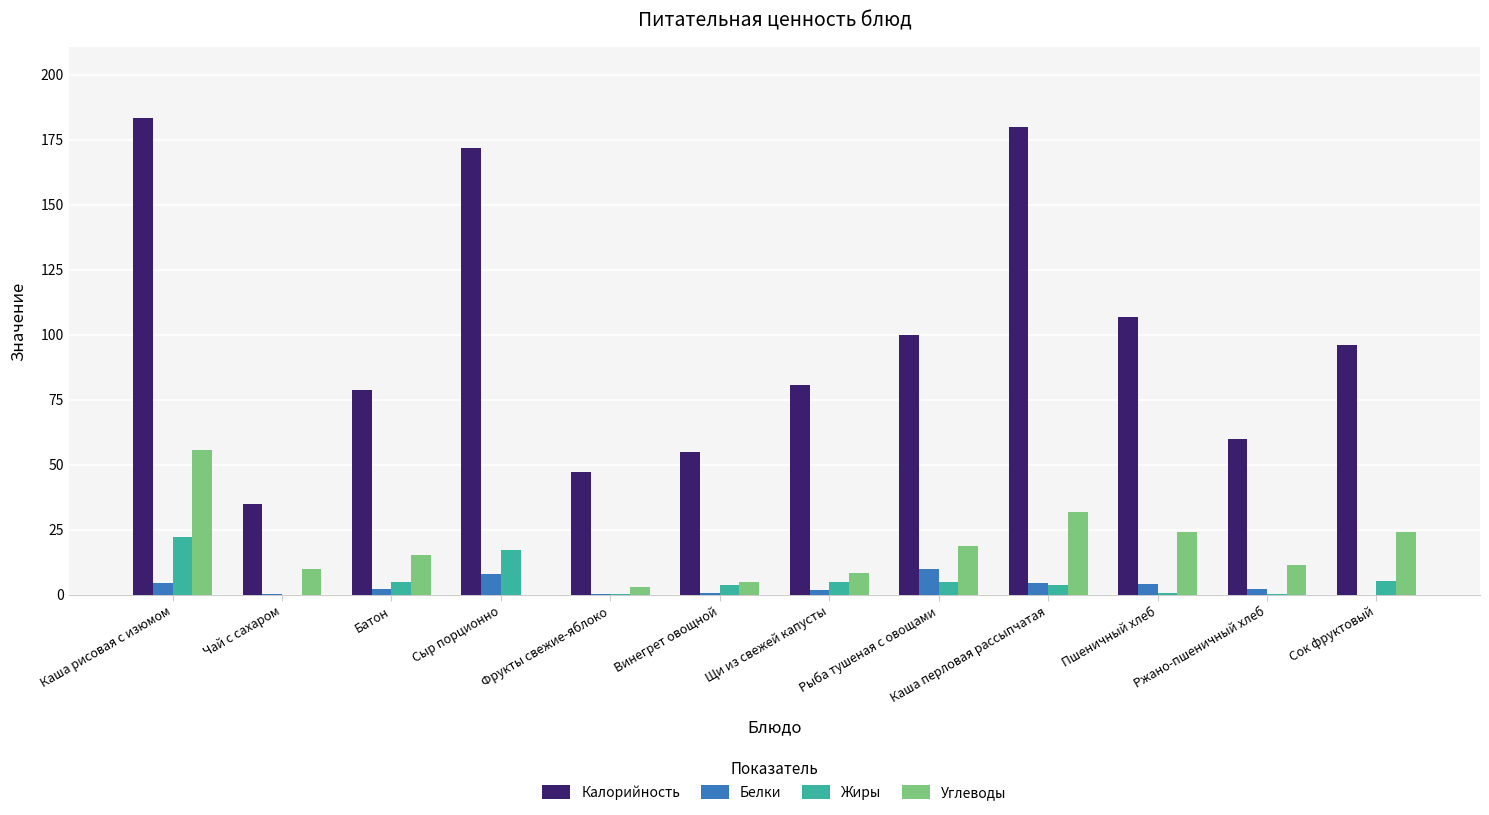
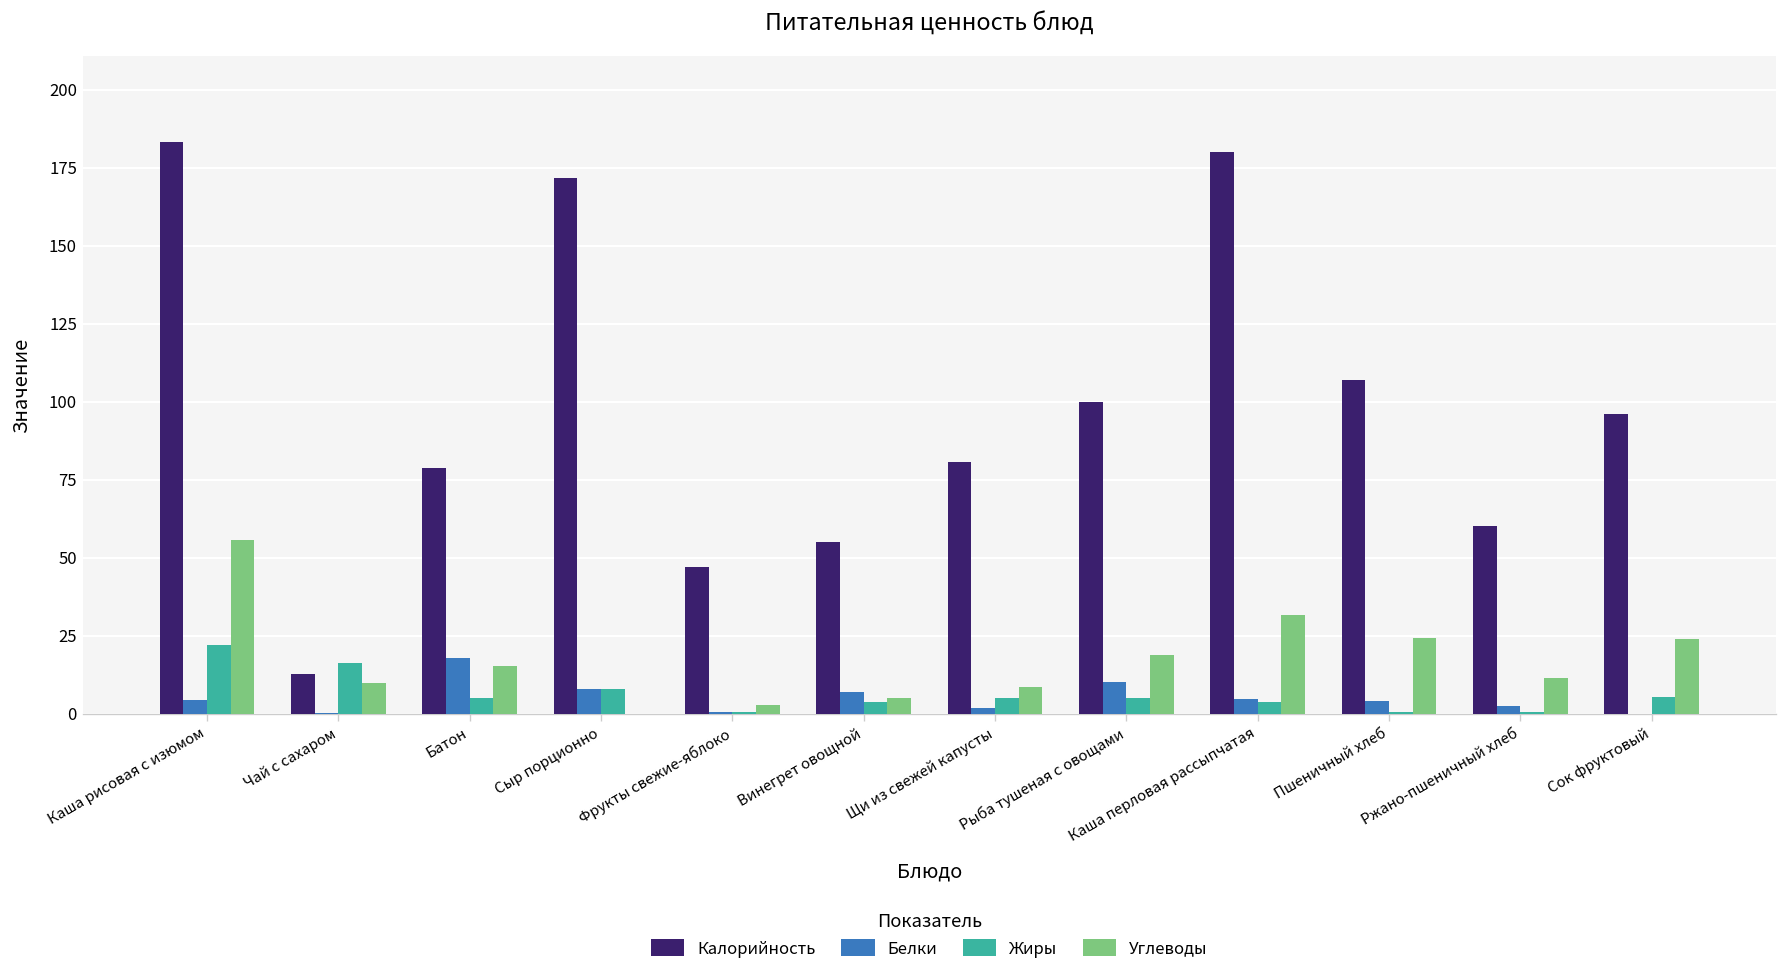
Калорийность, Чай с сахаром: 35 -> 13
Жиры, Чай с сахаром: 0 -> 16
Белки, Батон: 2 -> 18
Жиры, Сыр порционно: 17 -> 8
Белки, Винегрет овощной: 1 -> 7
